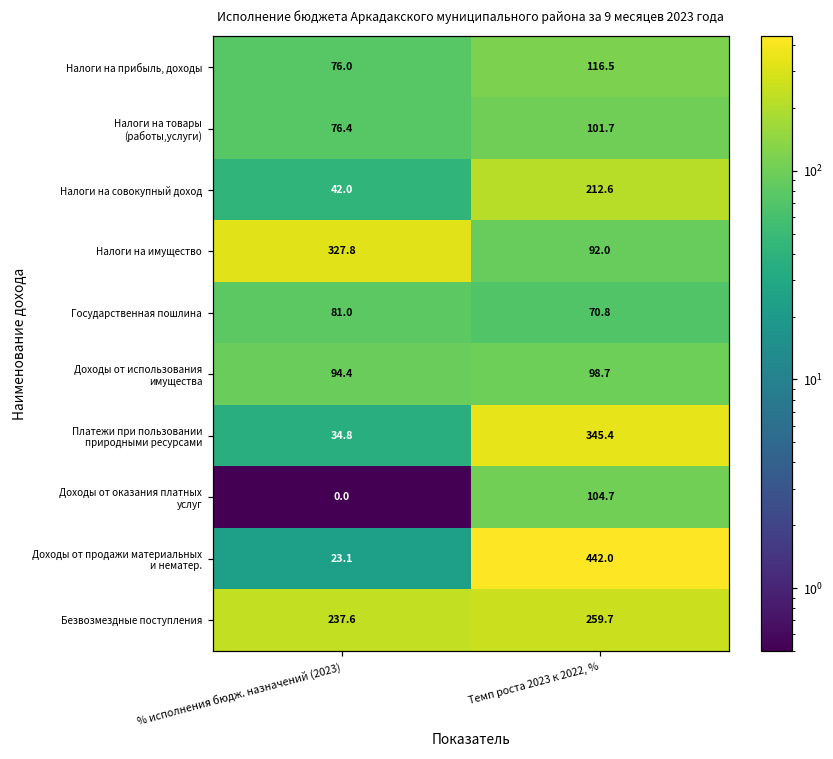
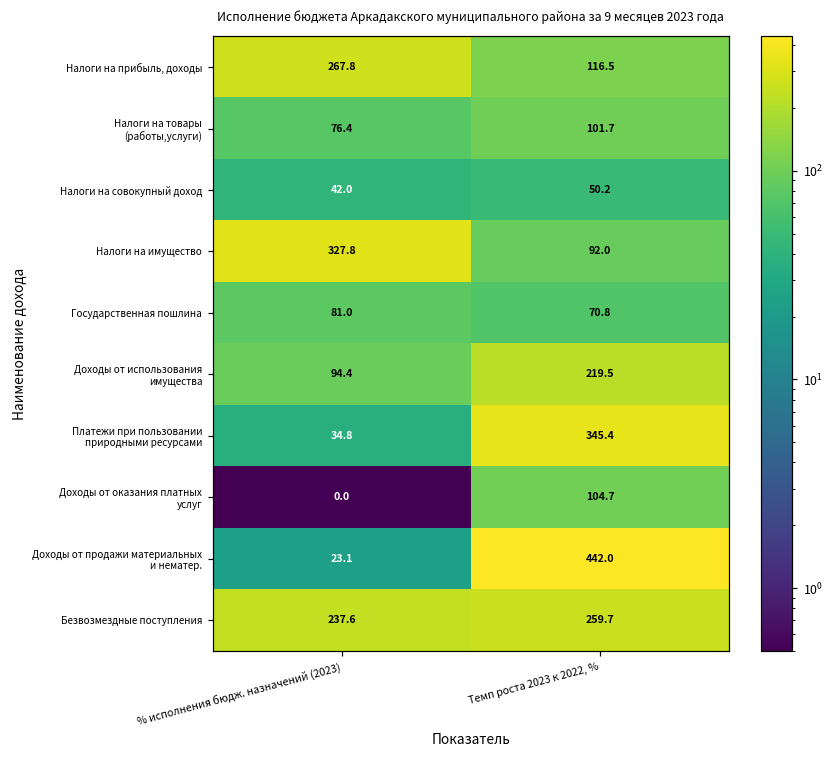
Налоги на прибыль, доходы, % исполнения бюдж. назначений (2023): 76.0 -> 267.8
Налоги на совокупный доход, Темп роста 2023 к 2022, %: 212.6 -> 50.2
Доходы от использования имущества, Темп роста 2023 к 2022, %: 98.7 -> 219.5
